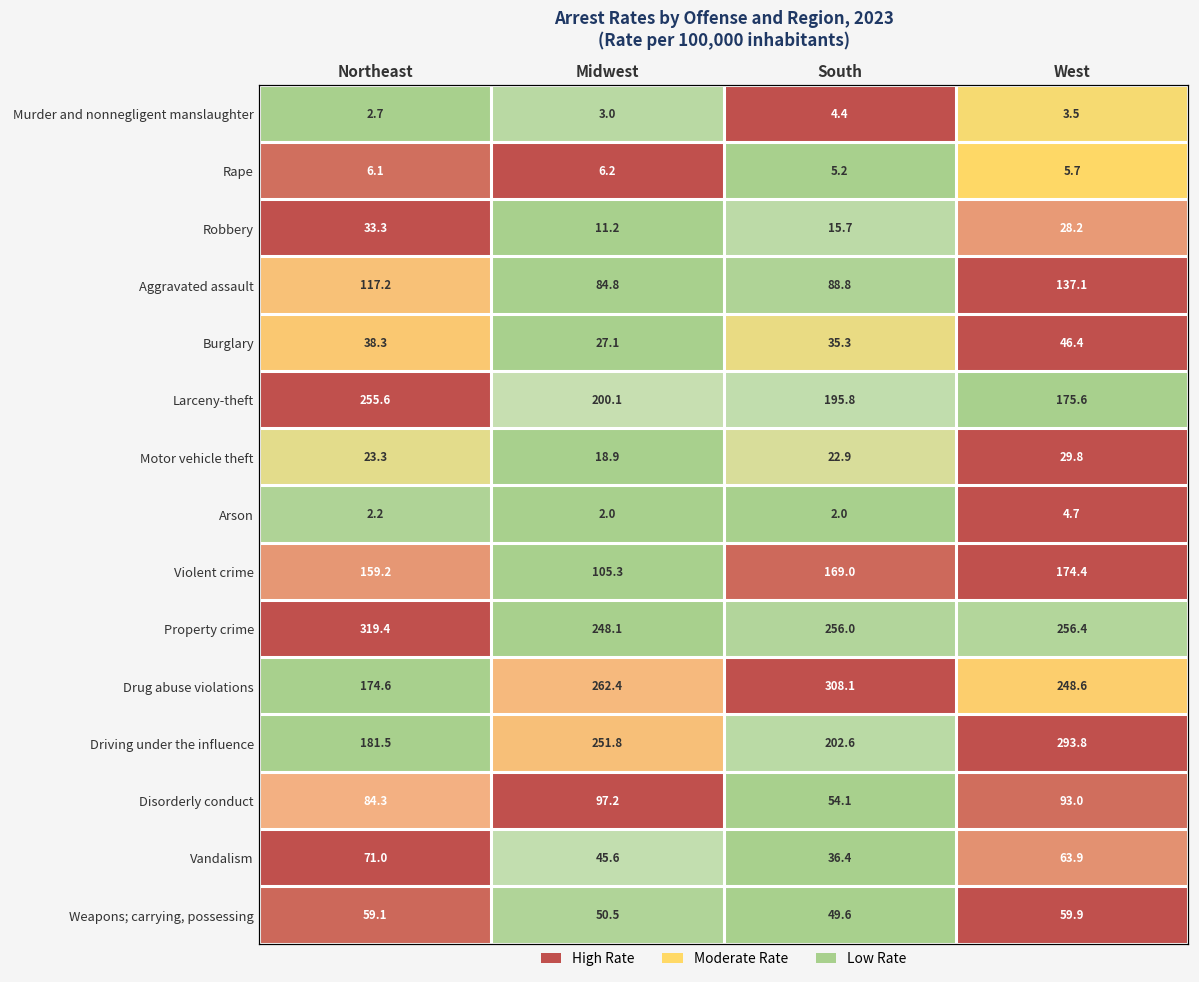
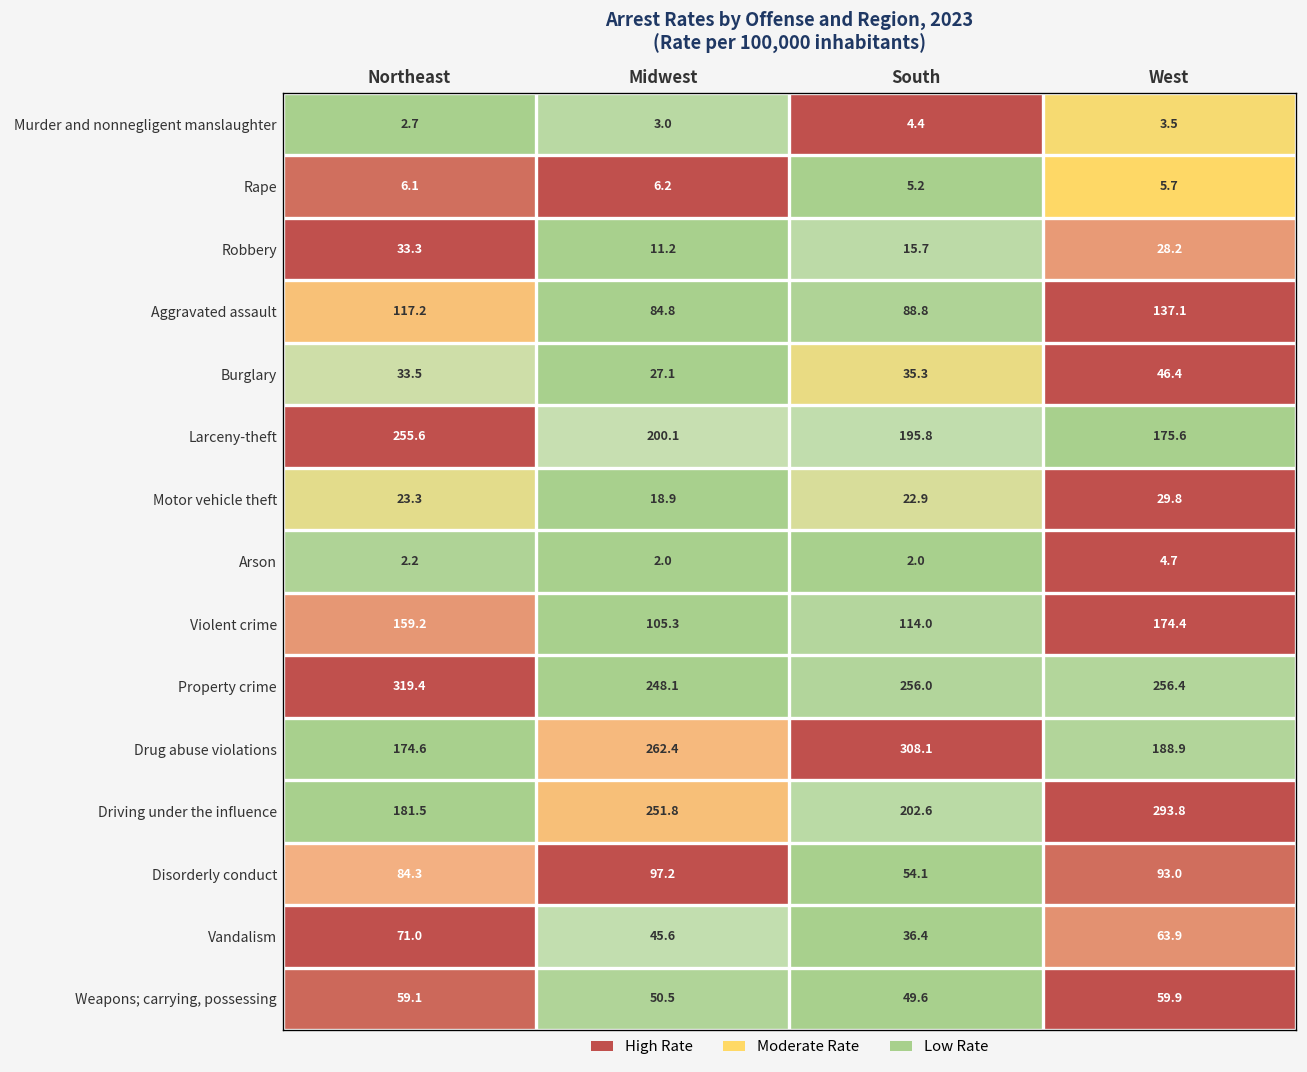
Burglary, Northeast: 38.3 -> 33.5
Violent crime, South: 169.0 -> 114.0
Drug abuse violations, West: 248.6 -> 188.9
